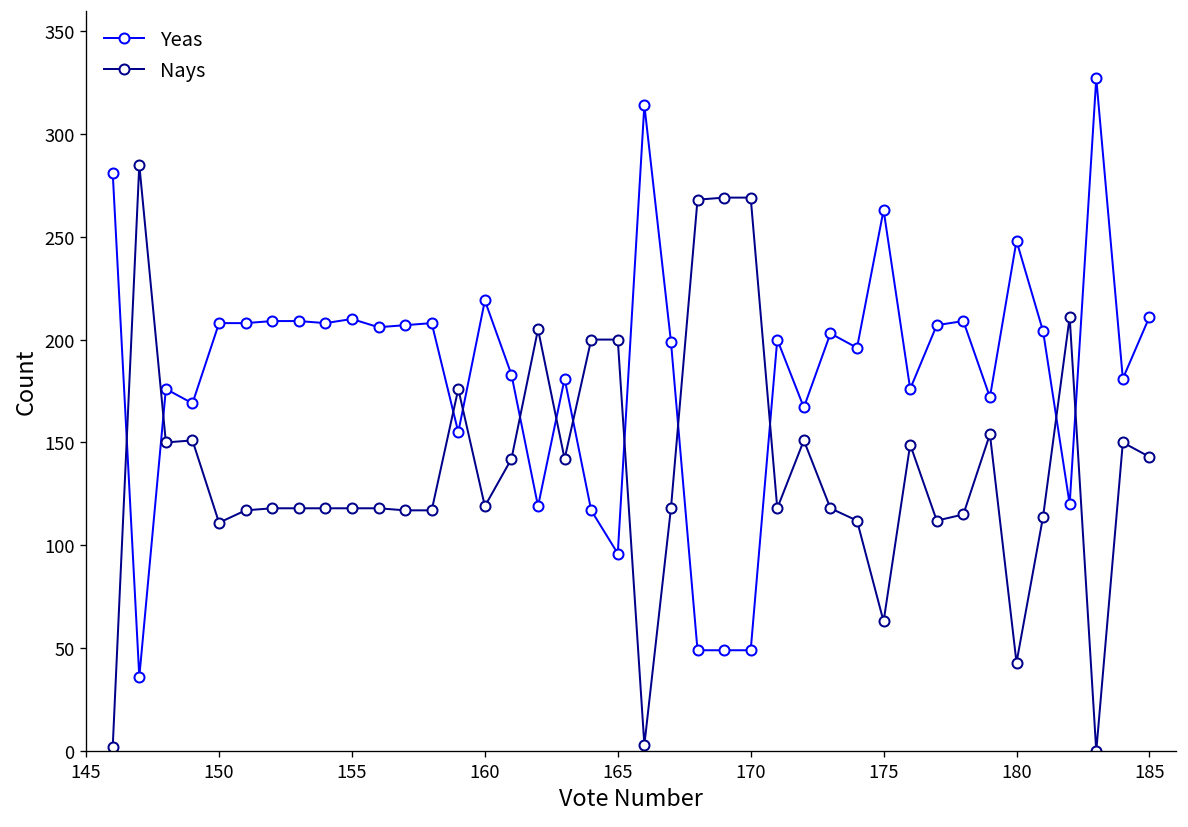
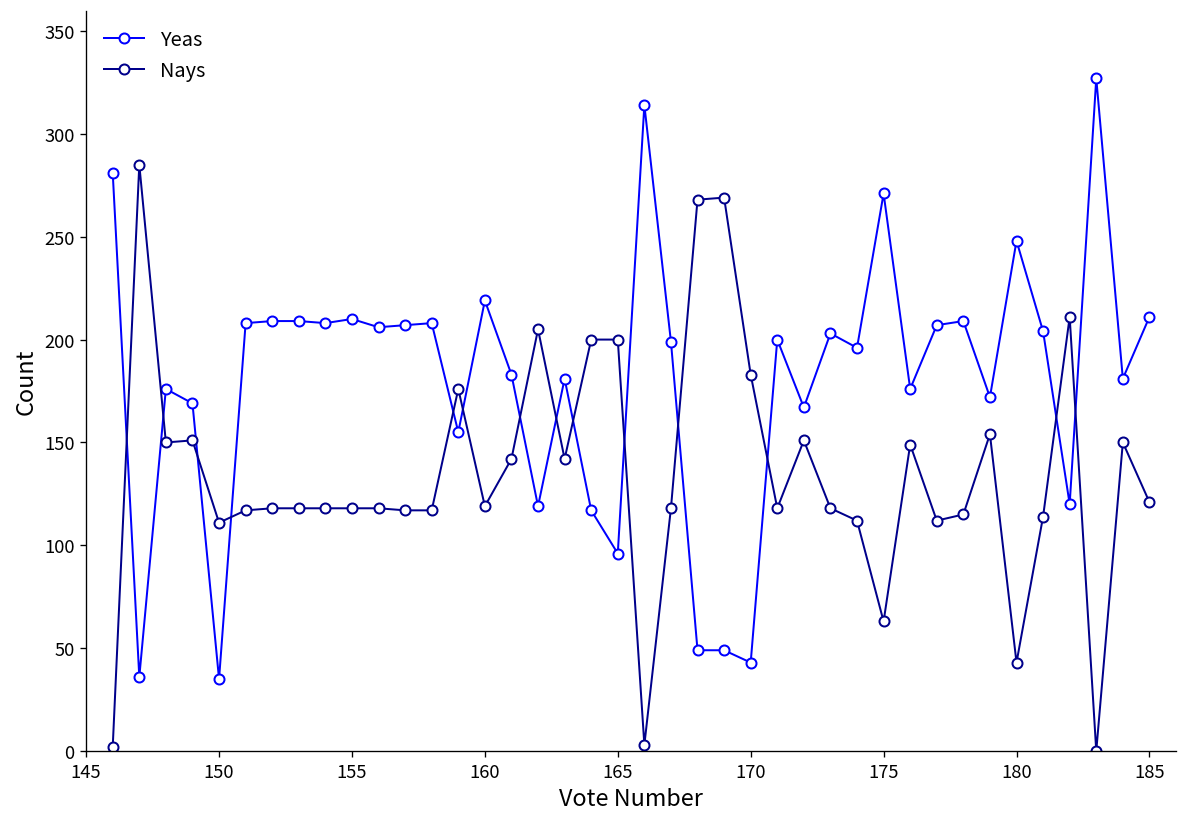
Yeas, 150: 208 -> 35
Yeas, 170: 49 -> 43
Nays, 170: 269 -> 183
Yeas, 175: 263 -> 271
Nays, 185: 143 -> 121
